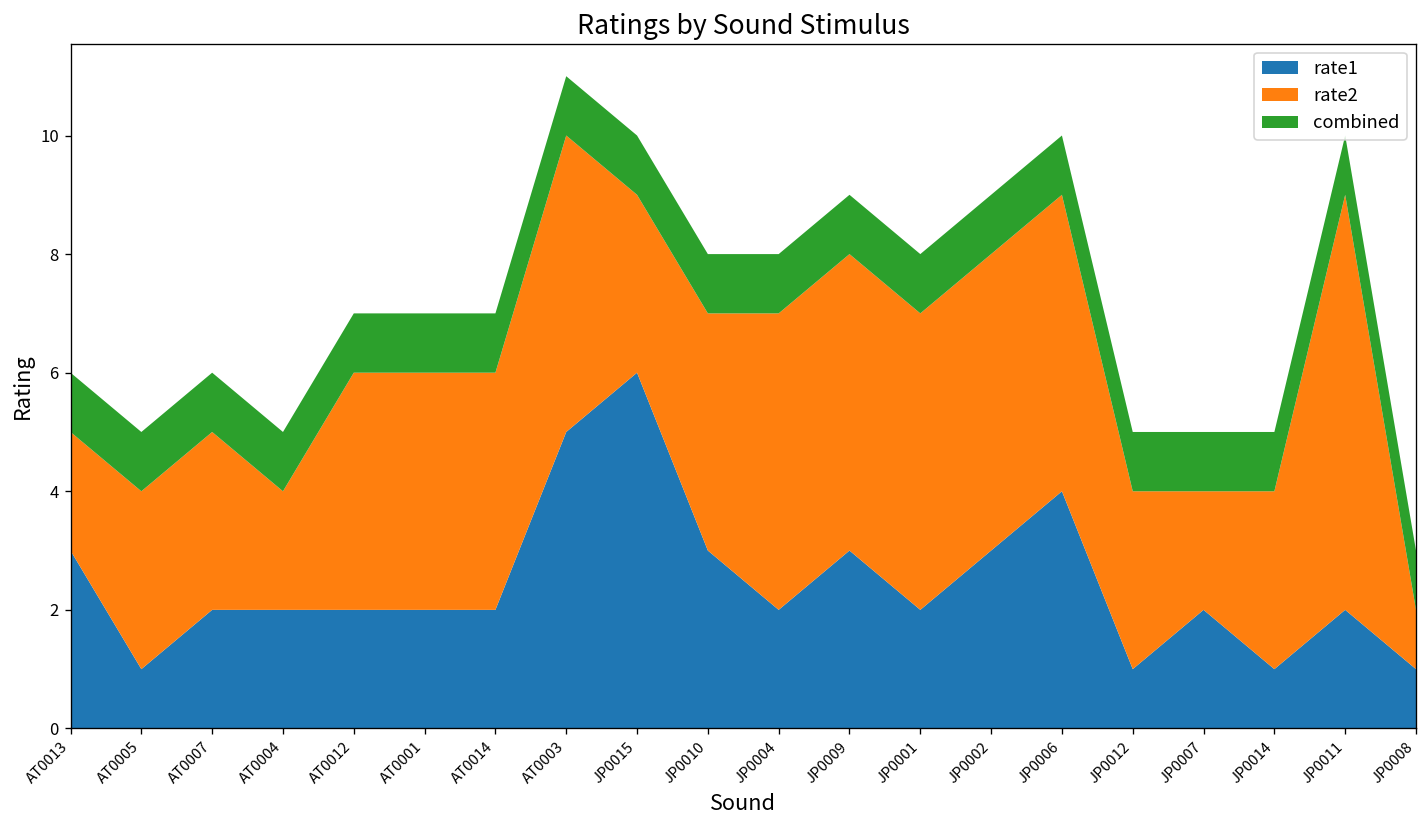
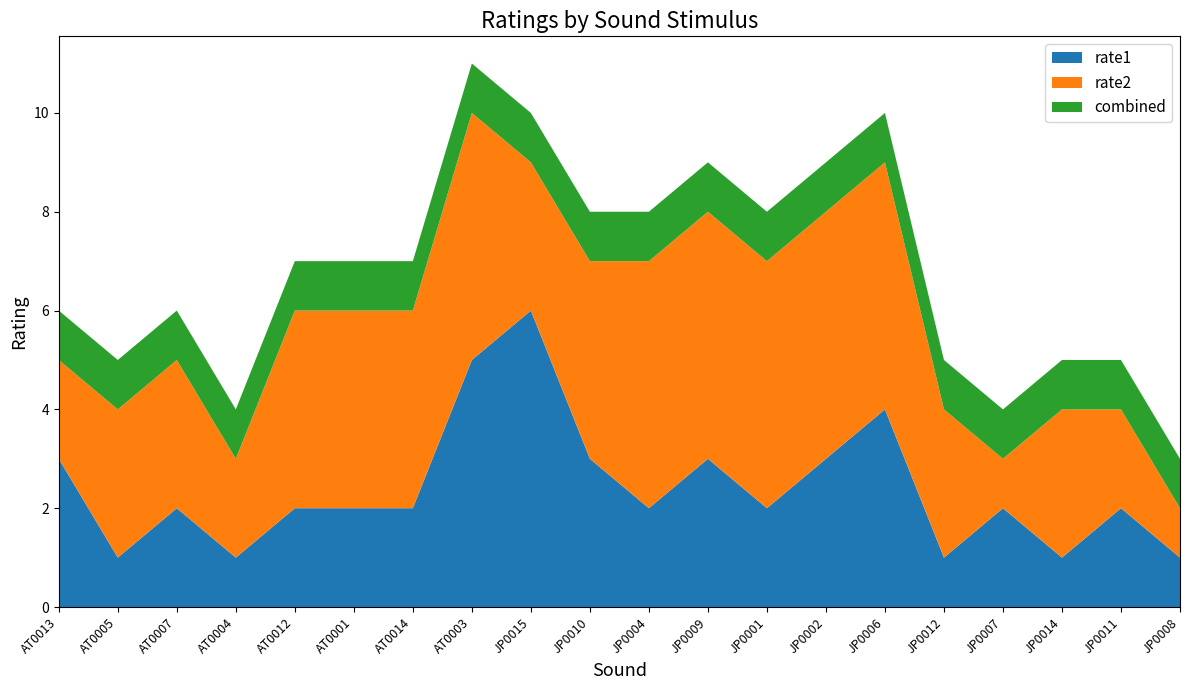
rate1, AT0004: 2 -> 1
rate2, JP0007: 2 -> 1
rate2, JP0011: 7 -> 2
